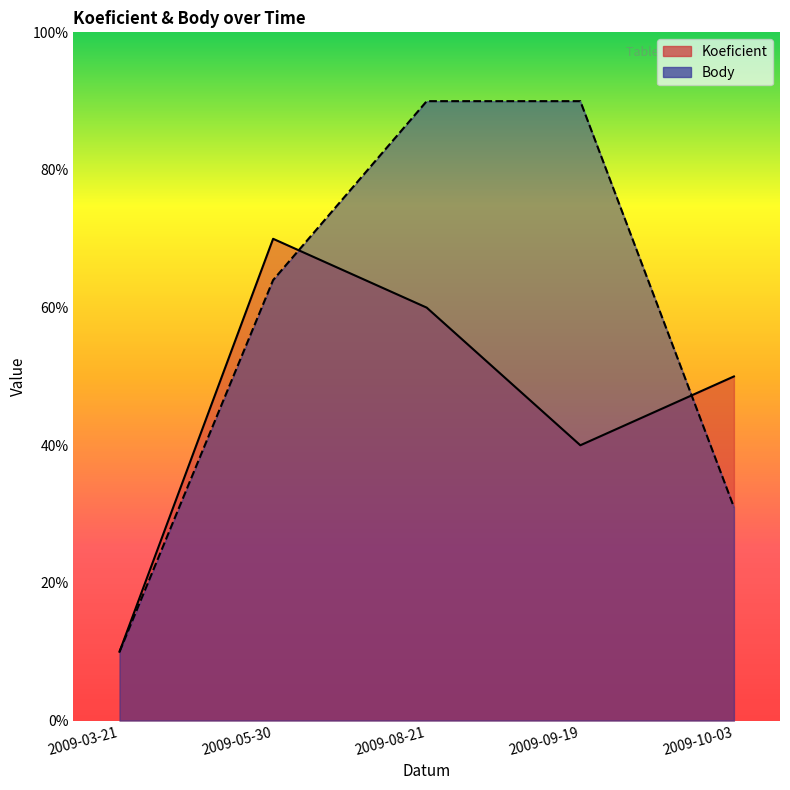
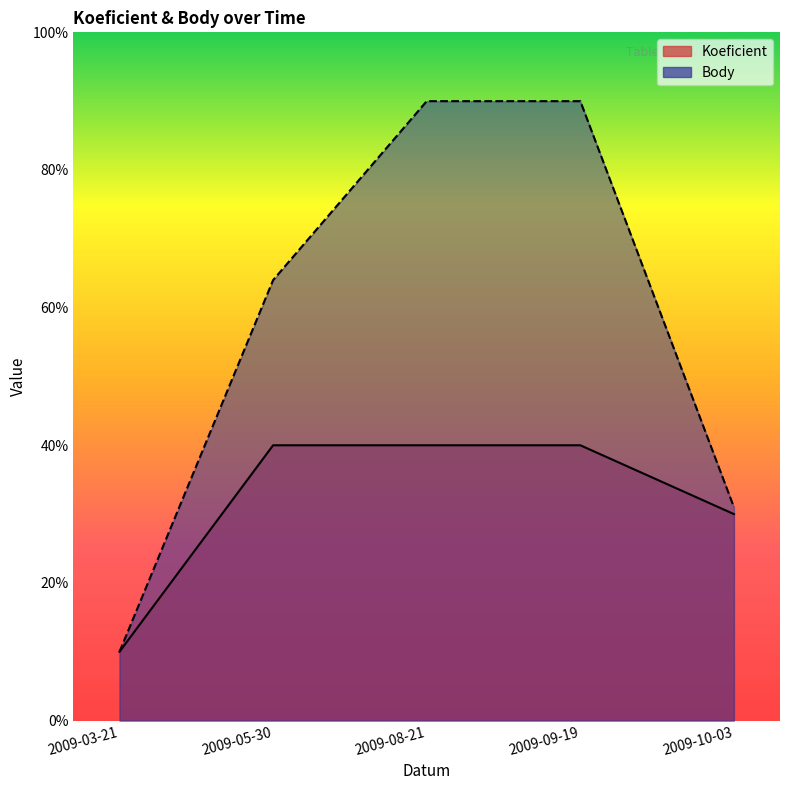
Koeficient, 2009-05-30: 70% -> 40%
Koeficient, 2009-08-21: 60% -> 40%
Koeficient, 2009-10-03: 50% -> 30%
